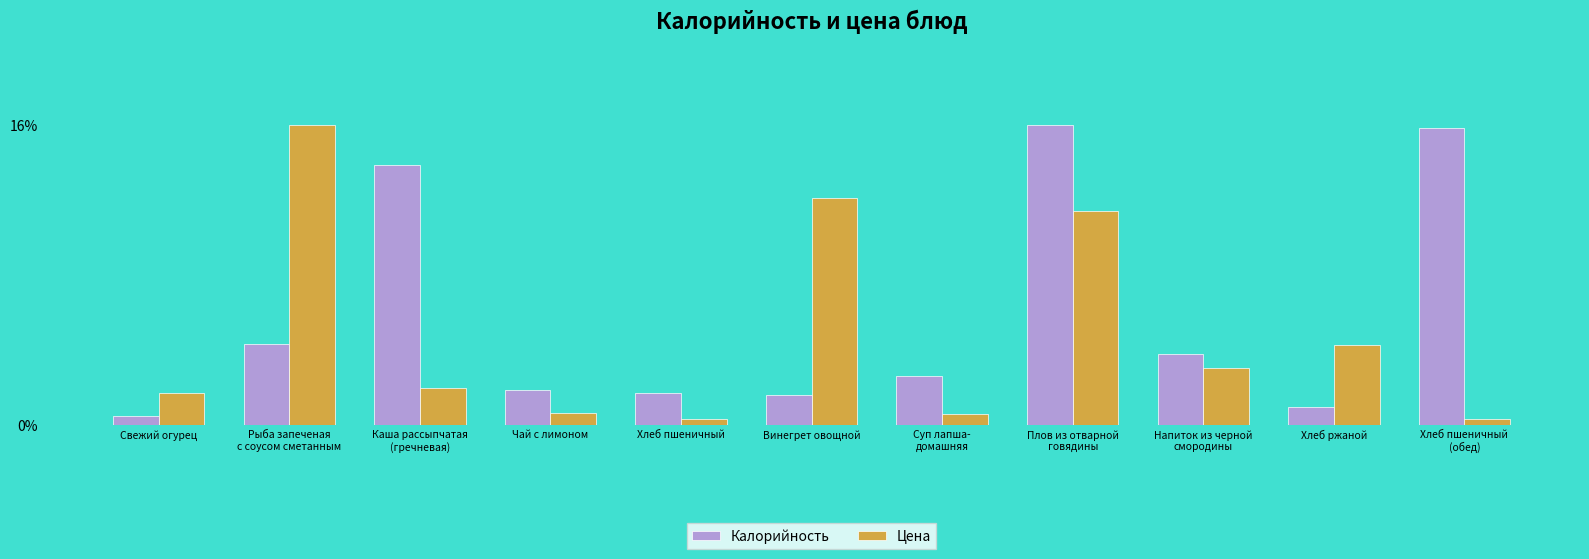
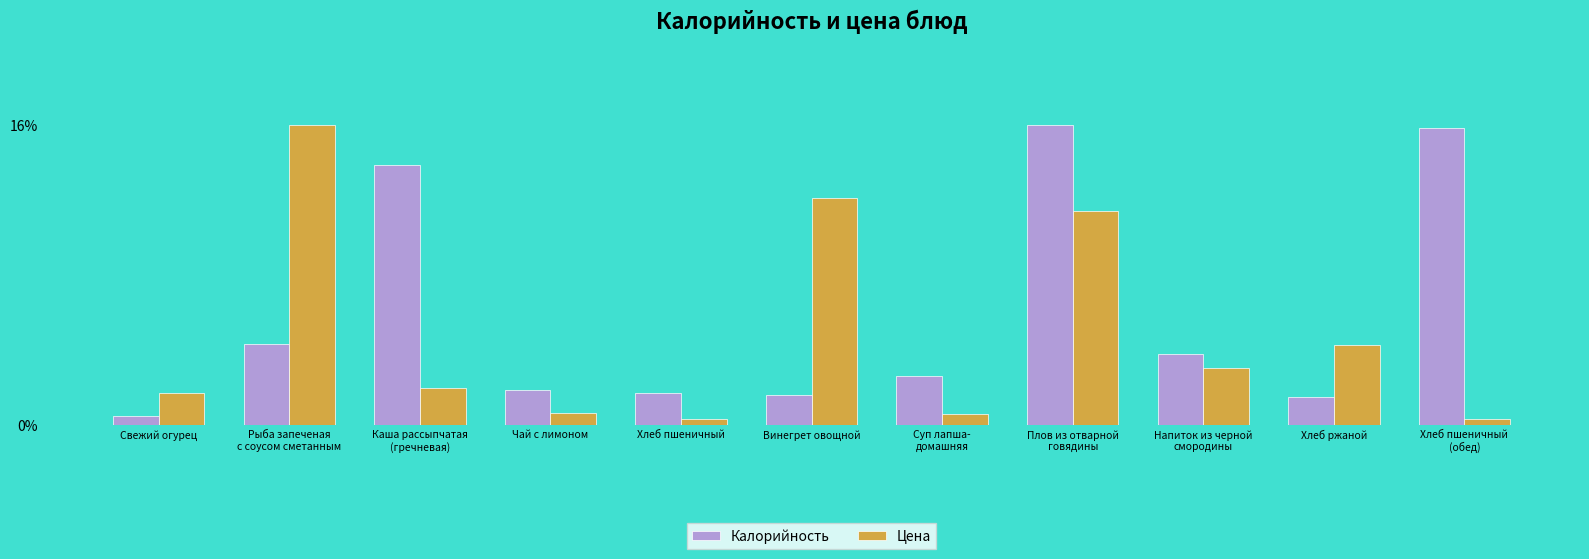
Калорийность, Хлеб ржаной: 0.9% -> 1.5%
